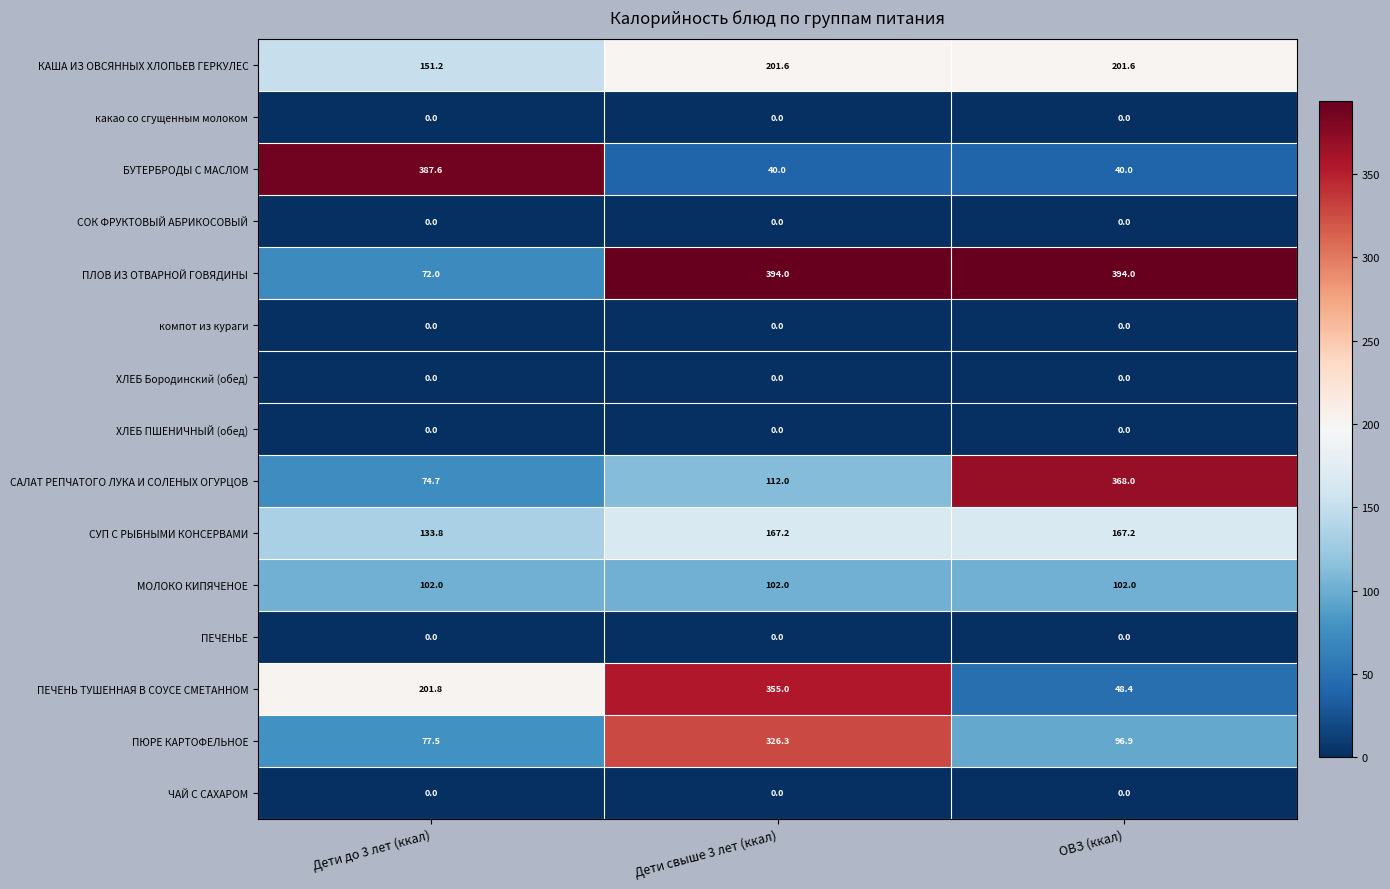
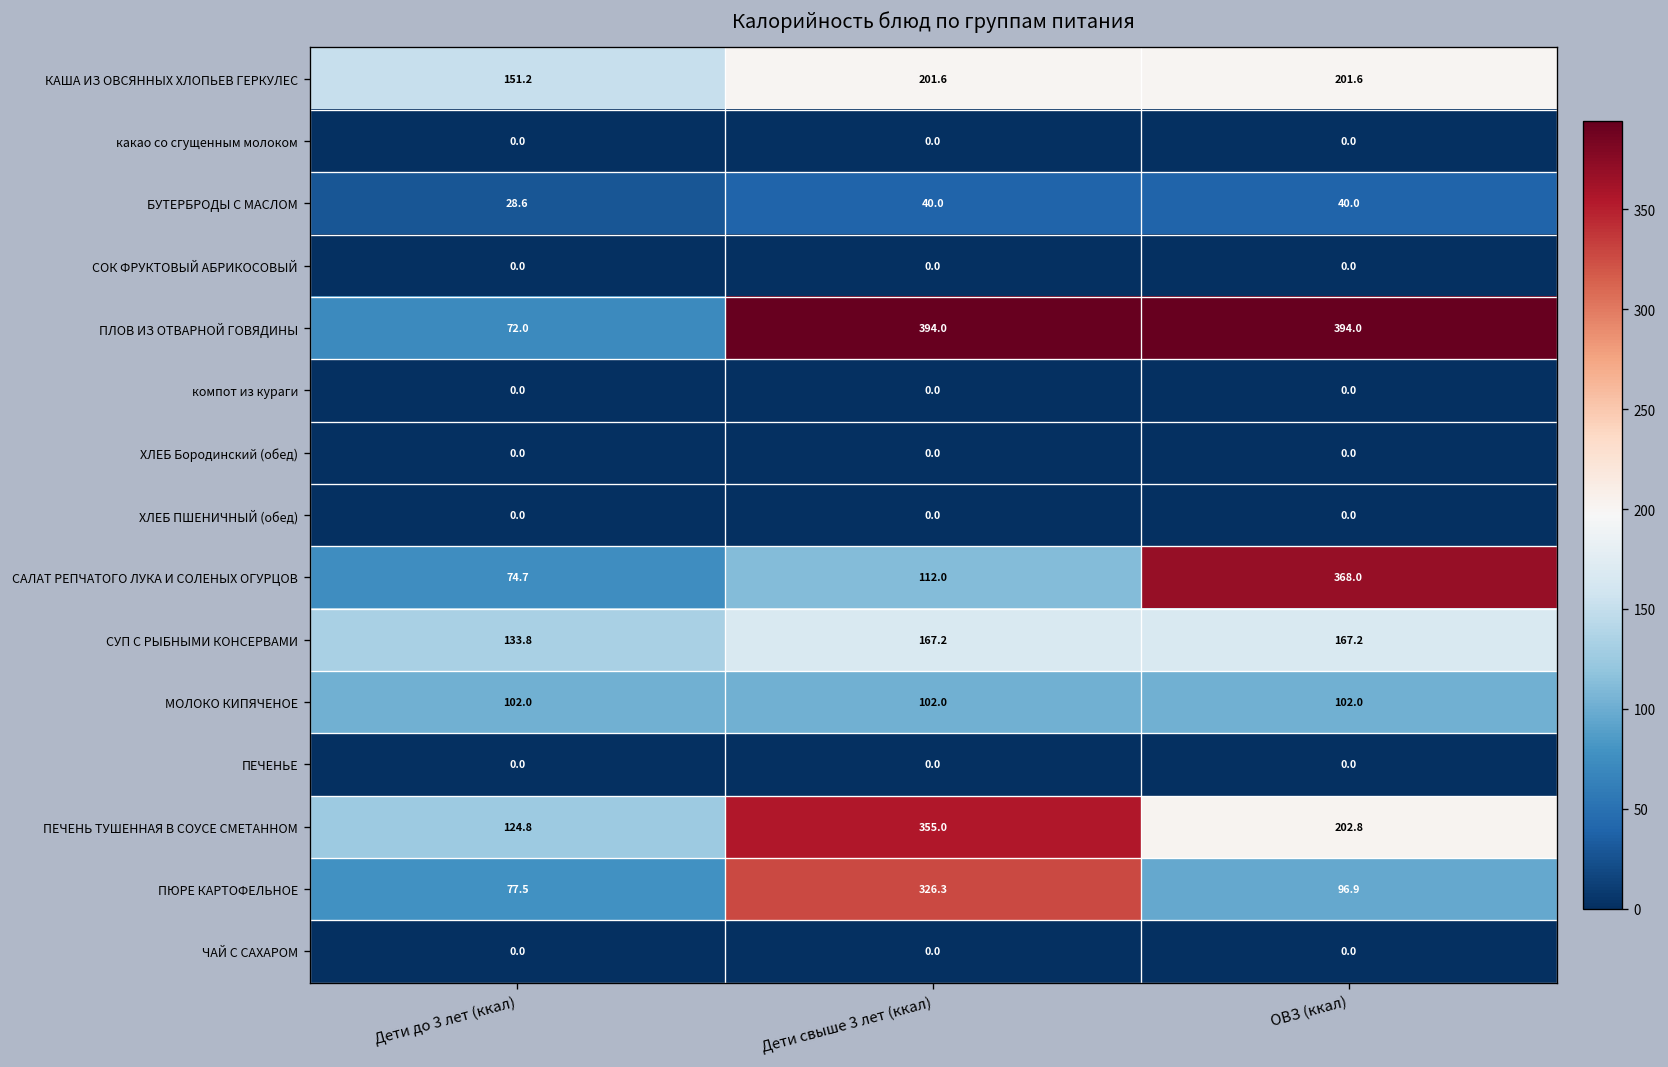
БУТЕРБРОДЫ С МАСЛОМ, Дети до 3 лет (ккал): 387.6 -> 28.6
ПЕЧЕНЬ ТУШЕННАЯ В СОУСЕ СМЕТАННОМ, Дети до 3 лет (ккал): 201.8 -> 124.8
ПЕЧЕНЬ ТУШЕННАЯ В СОУСЕ СМЕТАННОМ, ОВЗ (ккал): 48.4 -> 202.8
